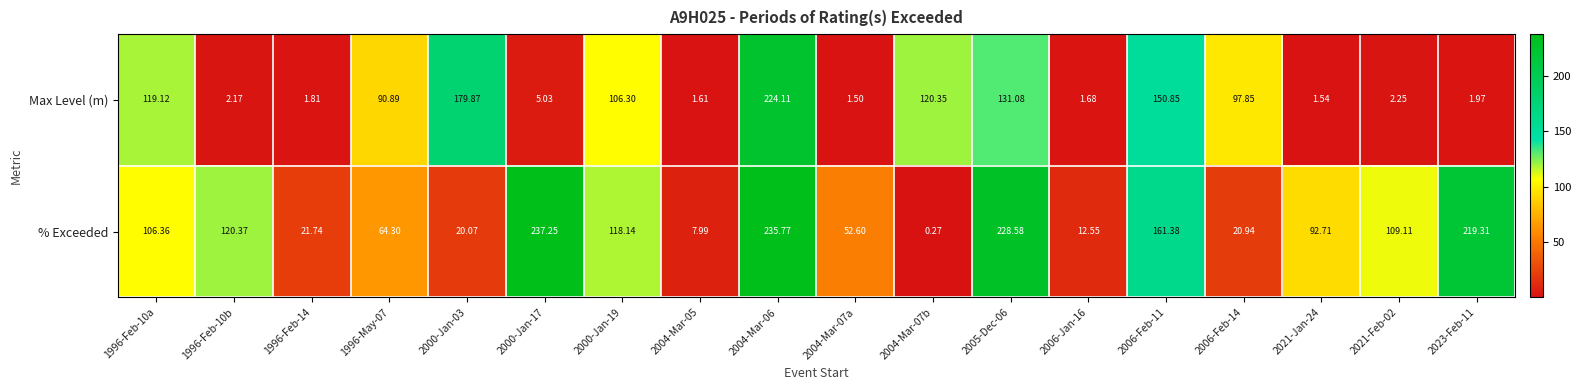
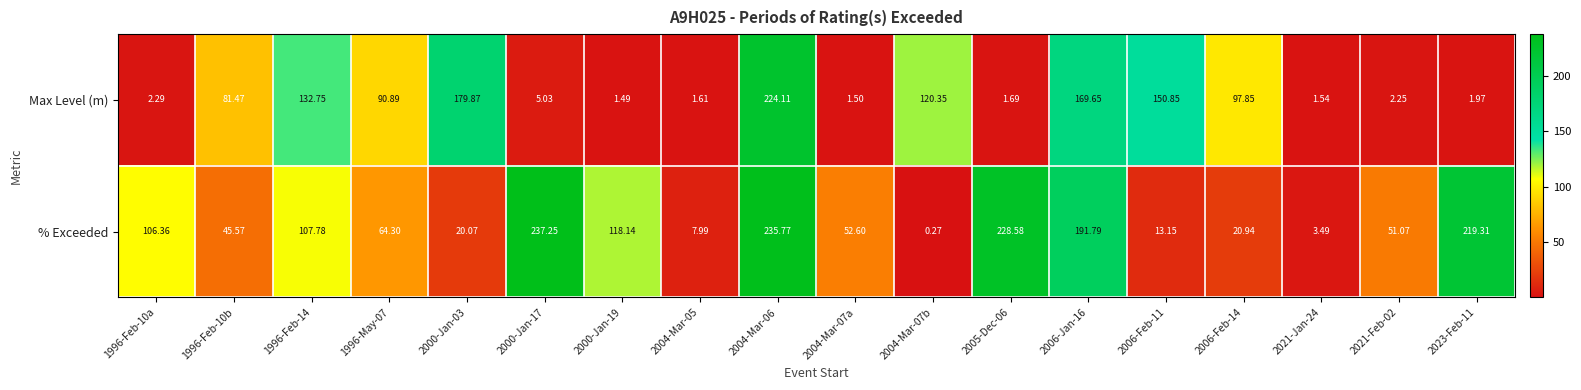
Max Level (m), 1996-Feb-10a: 119.12 -> 2.29
Max Level (m), 1996-Feb-10b: 2.17 -> 81.47
Max Level (m), 1996-Feb-14: 1.81 -> 132.75
Max Level (m), 2000-Jan-19: 106.30 -> 1.49
Max Level (m), 2005-Dec-06: 131.08 -> 1.69
Max Level (m), 2006-Jan-16: 1.68 -> 169.65
% Exceeded, 1996-Feb-10b: 120.37 -> 45.57
% Exceeded, 1996-Feb-14: 21.74 -> 107.78
% Exceeded, 2006-Jan-16: 12.55 -> 191.79
% Exceeded, 2006-Feb-11: 161.38 -> 13.15
% Exceeded, 2021-Jan-24: 92.71 -> 3.49
% Exceeded, 2021-Feb-02: 109.11 -> 51.07
